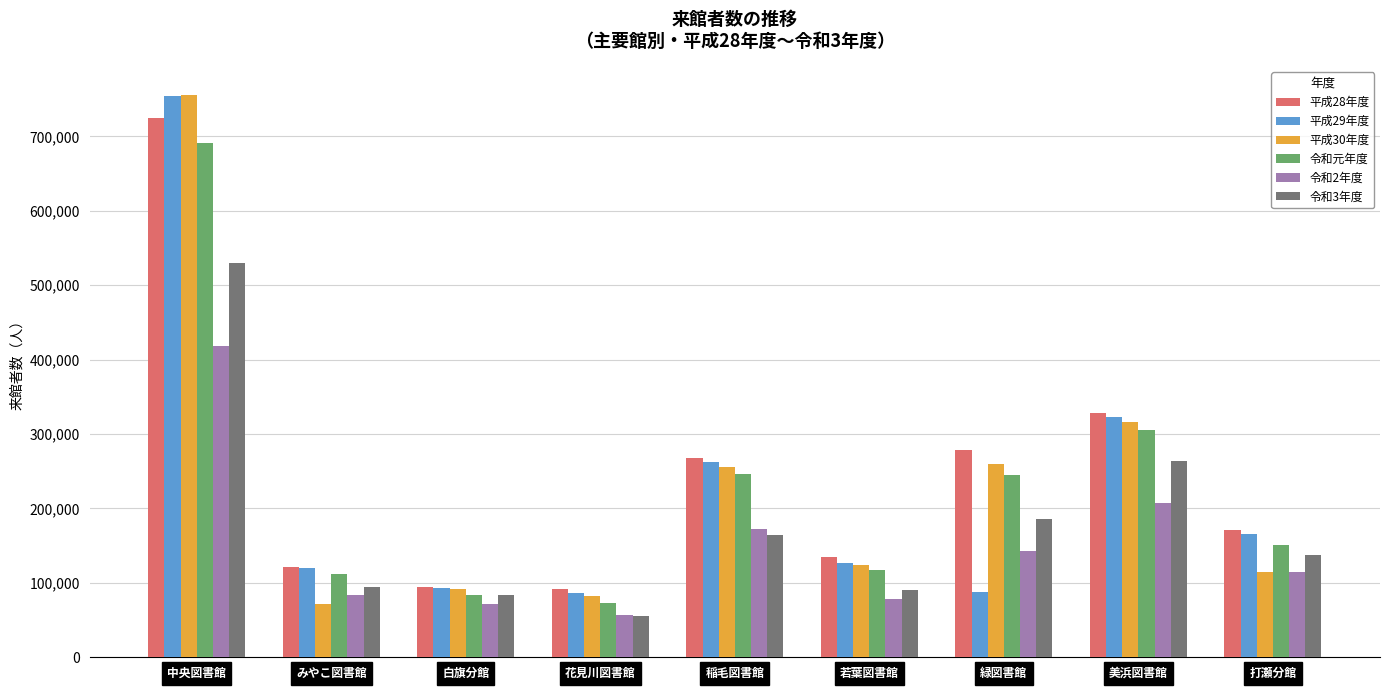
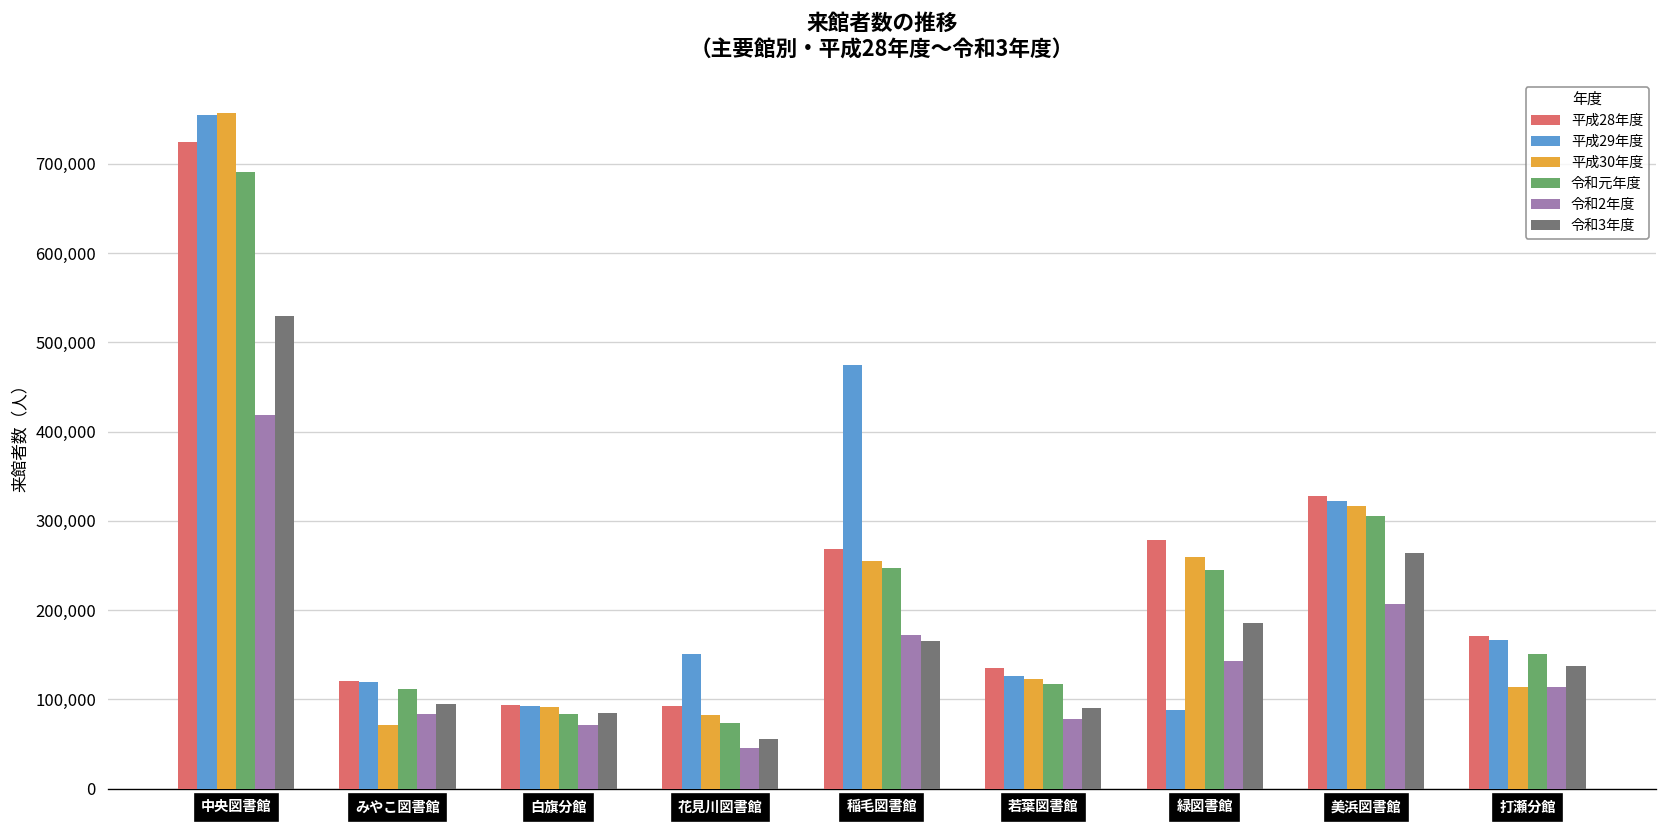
平成29年度, 花見川図書館: 90,000 -> 150,000
令和2年度, 花見川図書館: 60,000 -> 50,000
平成29年度, 稲毛図書館: 260,000 -> 470,000
